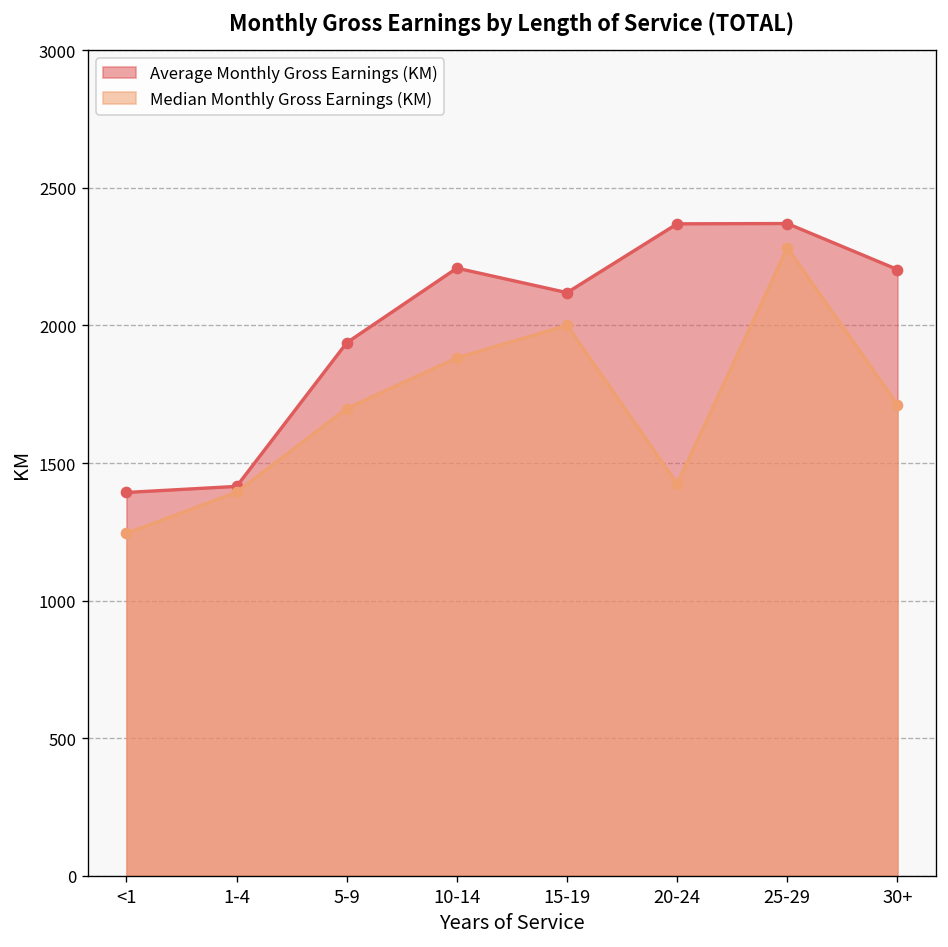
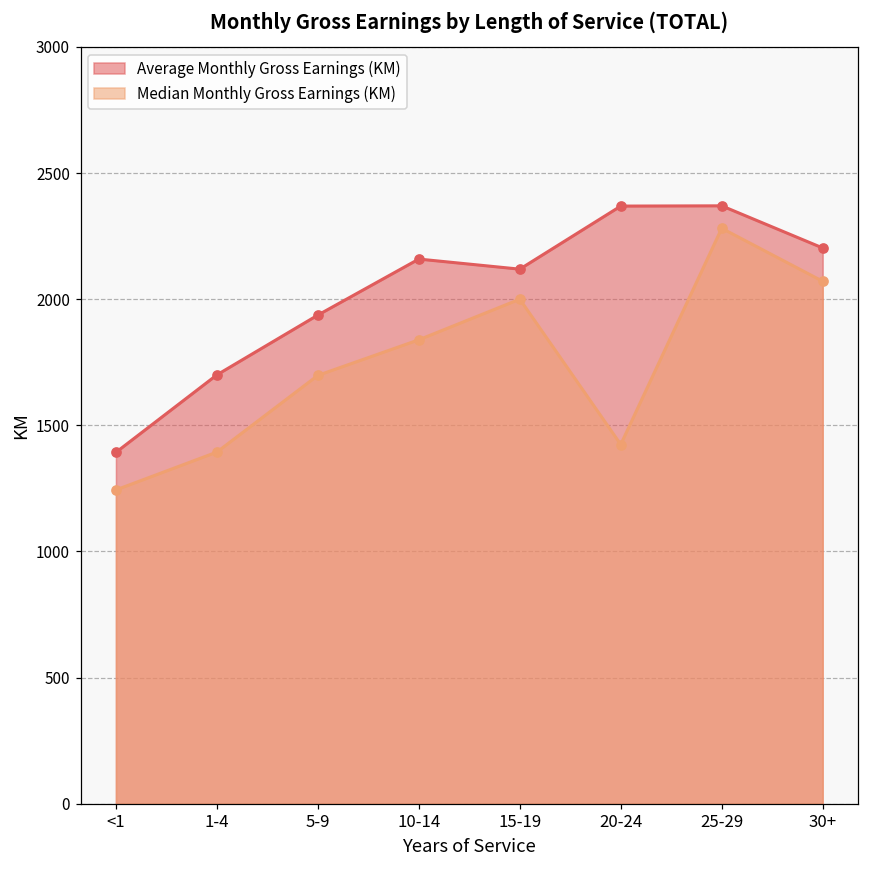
Average Monthly Gross Earnings (KM), 1-4: 1420 -> 1700
Average Monthly Gross Earnings (KM), 10-14: 2210 -> 2160
Median Monthly Gross Earnings (KM), 10-14: 1880 -> 1840
Median Monthly Gross Earnings (KM), 30+: 1710 -> 2070
